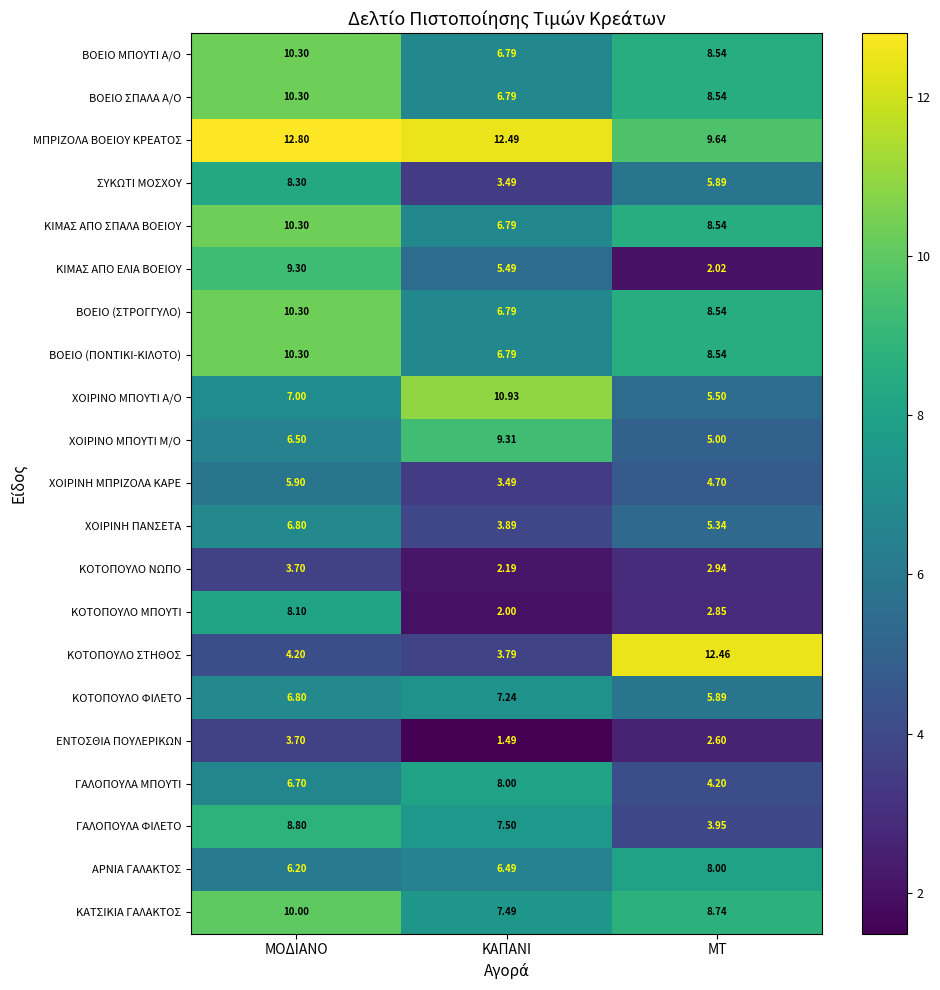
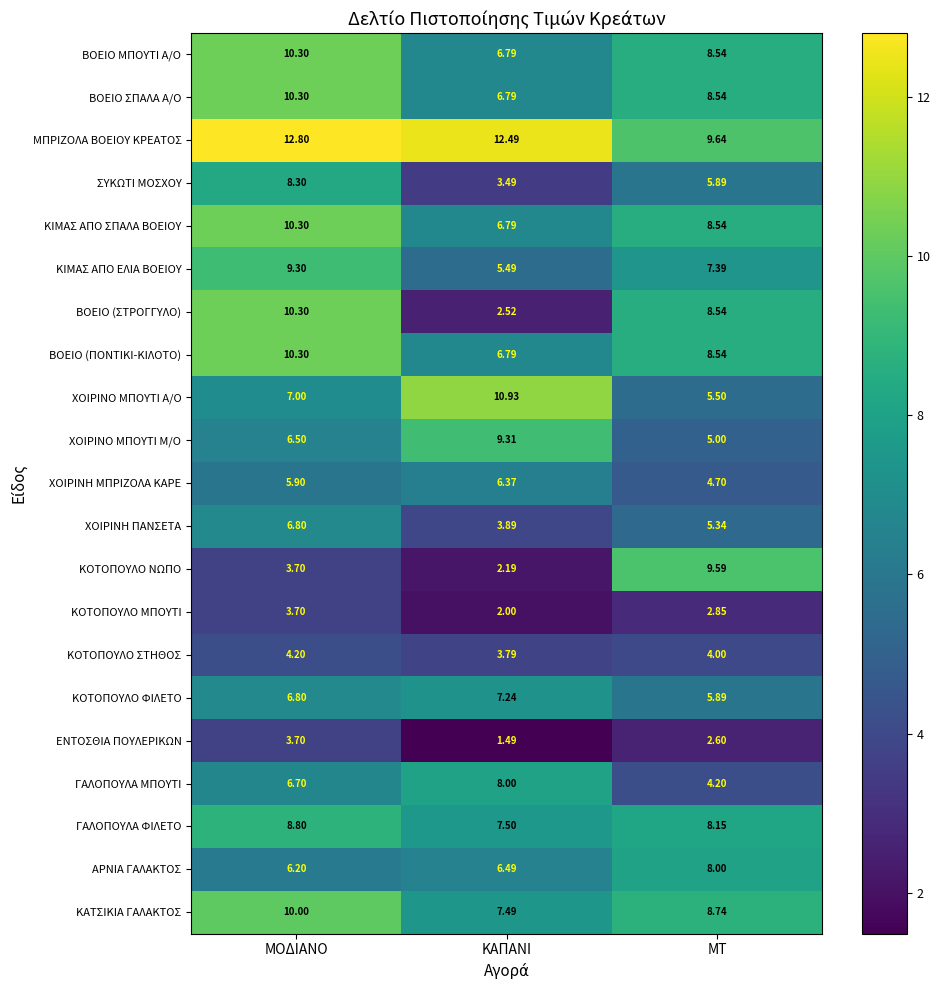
ΚΙΜΑΣ ΑΠO ΕΛΙΑ ΒΟΕΙΟΥ, ΜΤ: 2.02 -> 7.39
ΒΟΕΙΟ (ΣΤΡΟΓΓΥΛΟ), ΚΑΠΑΝΙ: 6.79 -> 2.52
ΧΟΙΡΙΝΗ ΜΠΡΙΖΟΛΑ ΚΑΡΕ, ΚΑΠΑΝΙ: 3.49 -> 6.37
ΚΟΤΟΠΟΥΛΟ ΝΩΠΟ, ΜΤ: 2.94 -> 9.59
ΚΟΤΟΠΟΥΛΟ ΜΠΟΥΤΙ, ΜΟΔΙΑΝΟ: 8.10 -> 3.70
ΚΟΤΟΠΟΥΛΟ ΣΤΗΘΟΣ, ΜΤ: 12.46 -> 4.00
ΓΑΛΟΠΟΥΛΑ ΦΙΛΕΤΟ, ΜΤ: 3.95 -> 8.15
